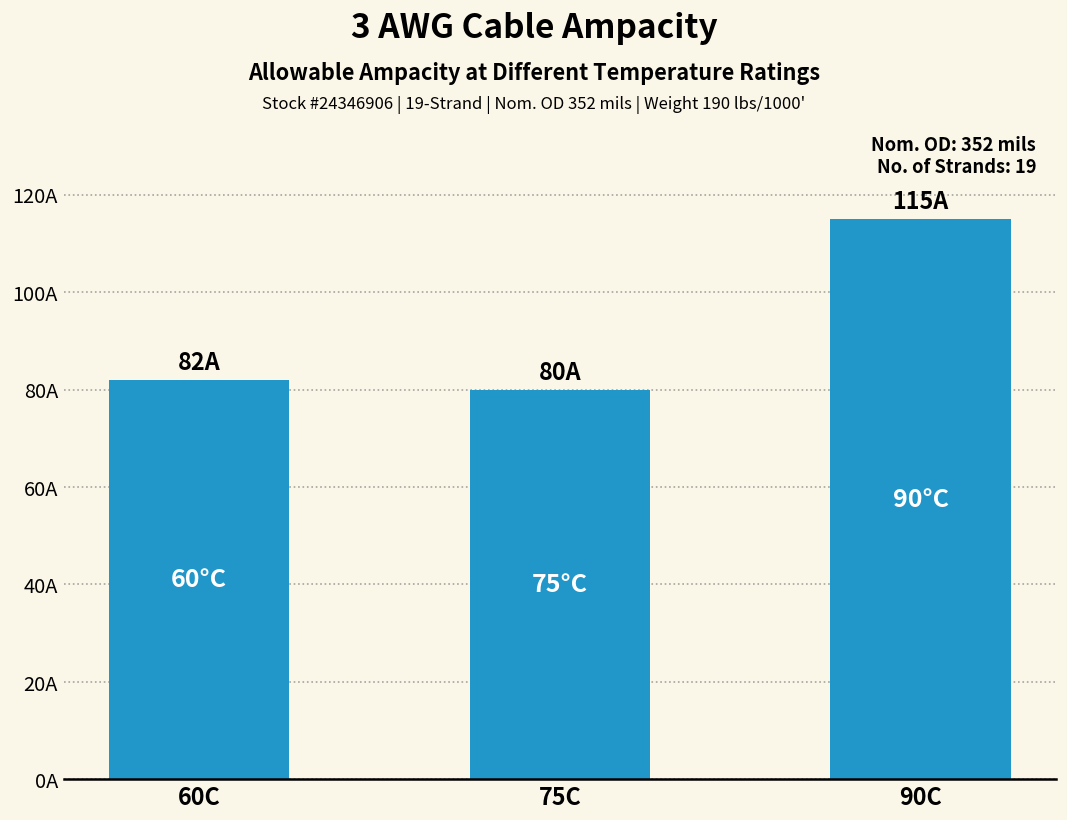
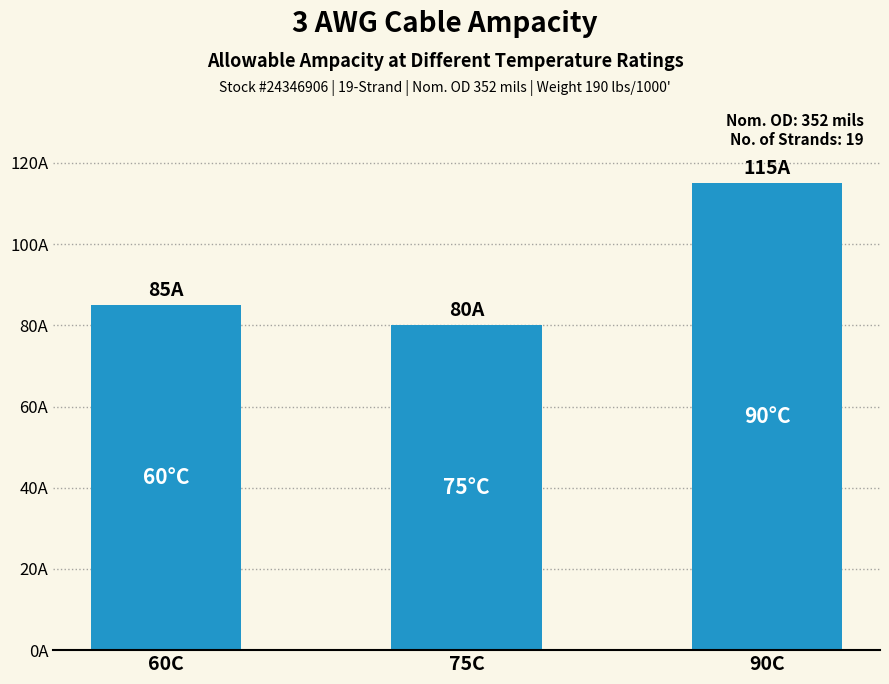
60C: 82A -> 85A
